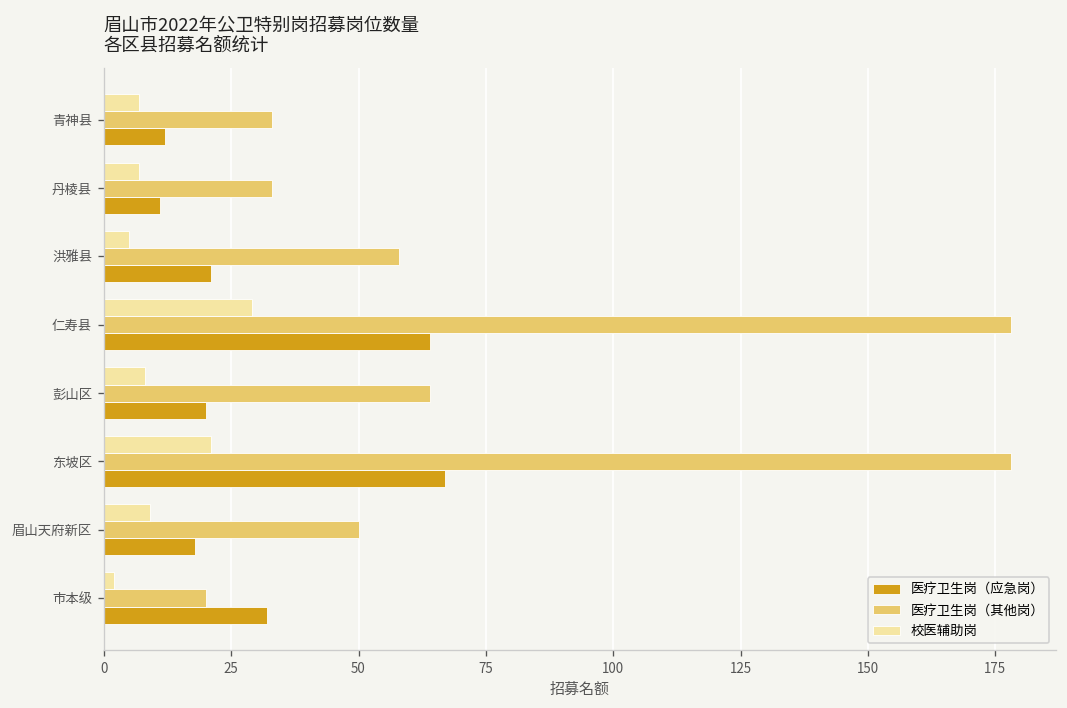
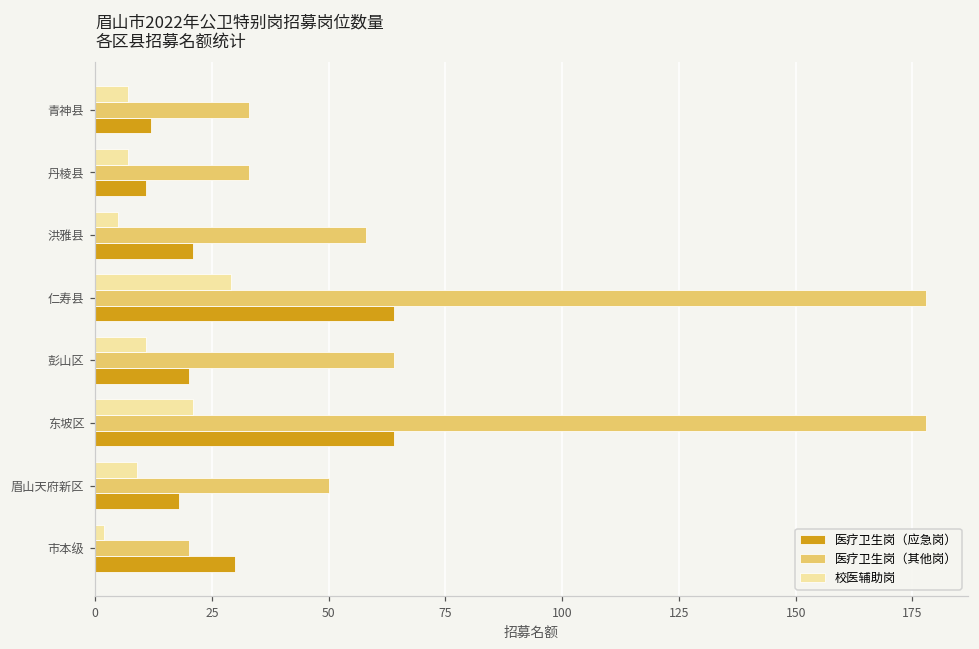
校医辅助岗, 彭山区: 8 -> 11
医疗卫生岗（应急岗）, 东坡区: 67 -> 64
医疗卫生岗（应急岗）, 市本级: 32 -> 30
